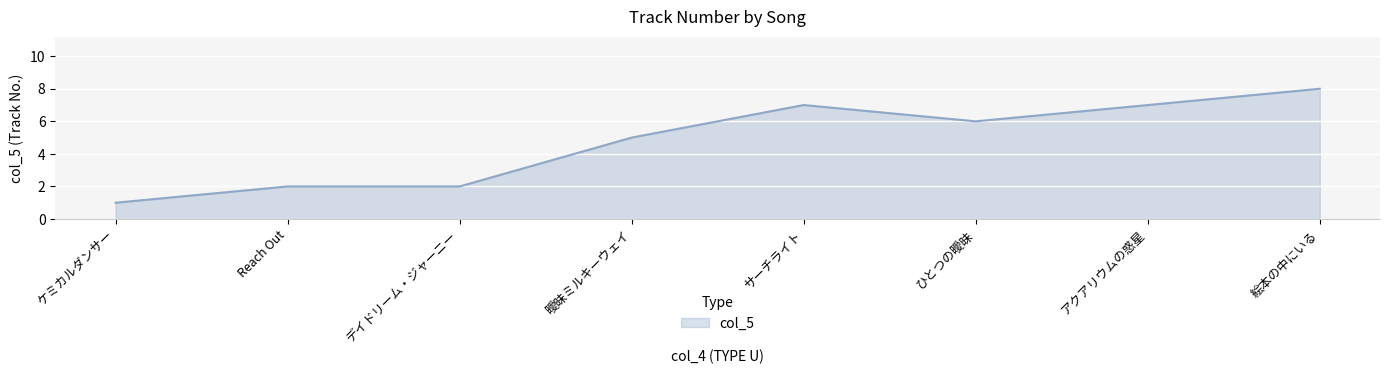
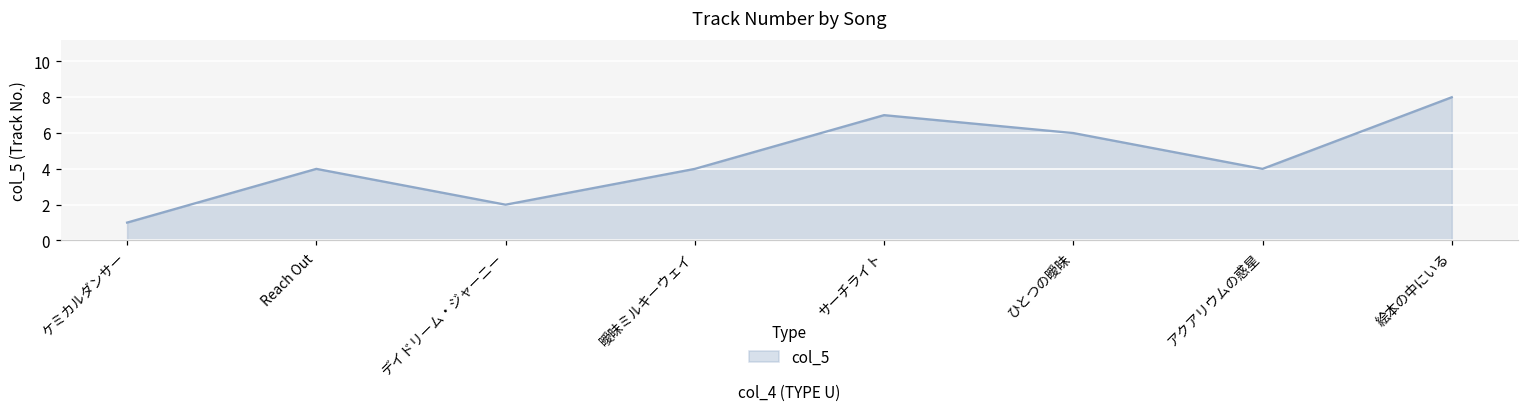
Reach Out: 2 -> 4
曖昧ミルキーウェイ: 5 -> 4
アクアリウムの惑星: 7 -> 4
